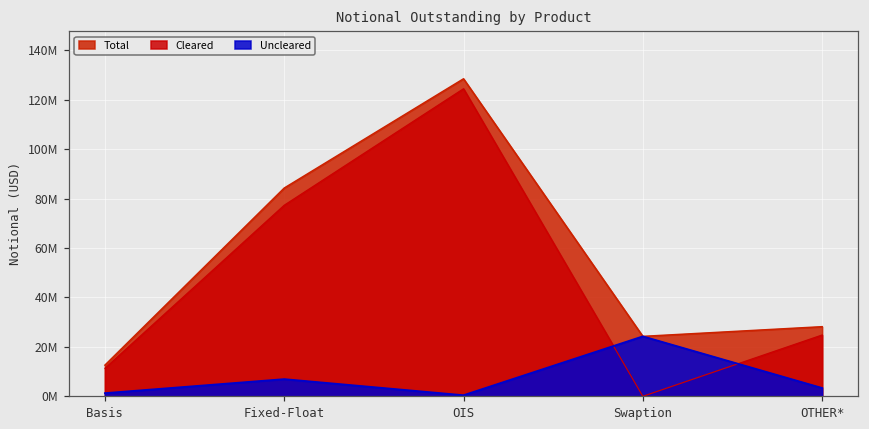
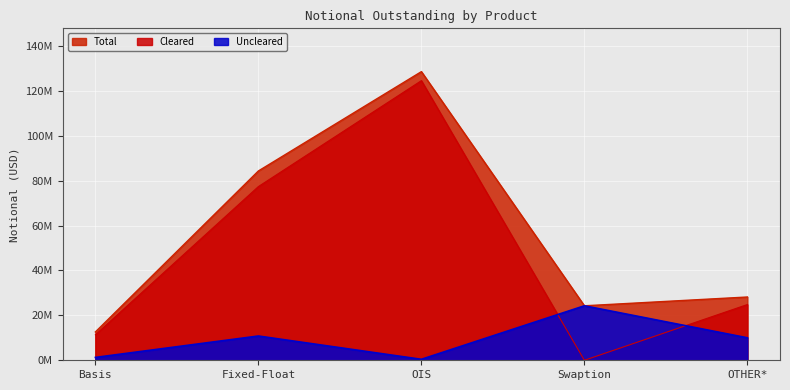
Uncleared, Fixed-Float: 7000000 -> 11000000
Uncleared, OTHER*: 3000000 -> 10000000
